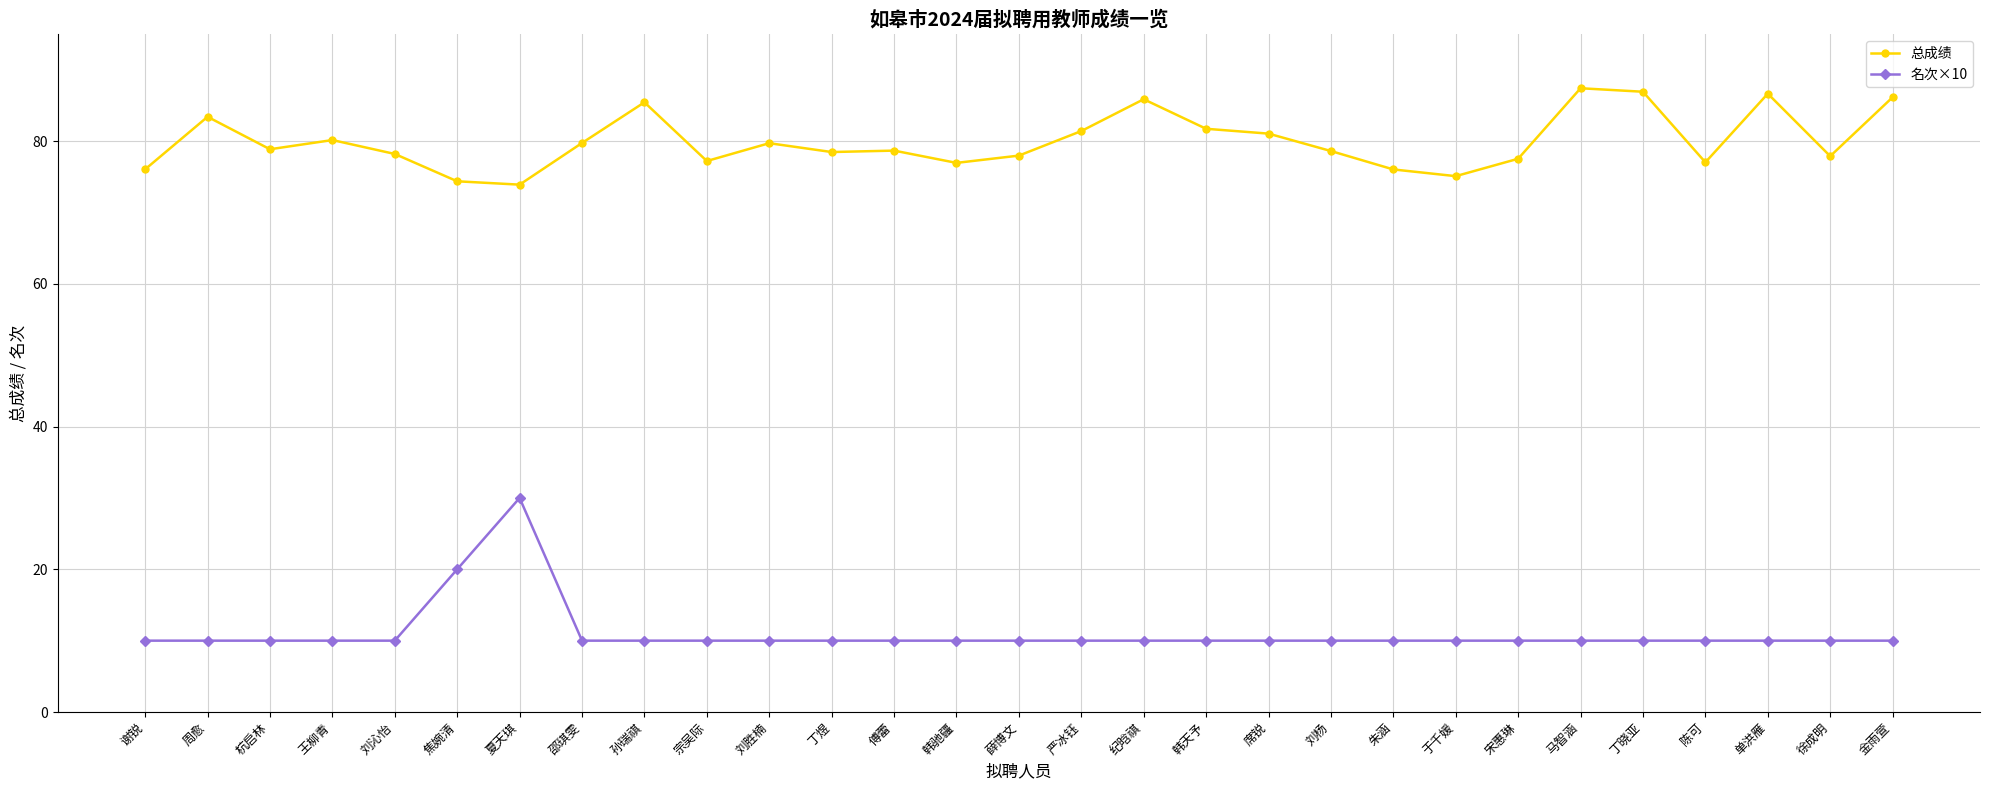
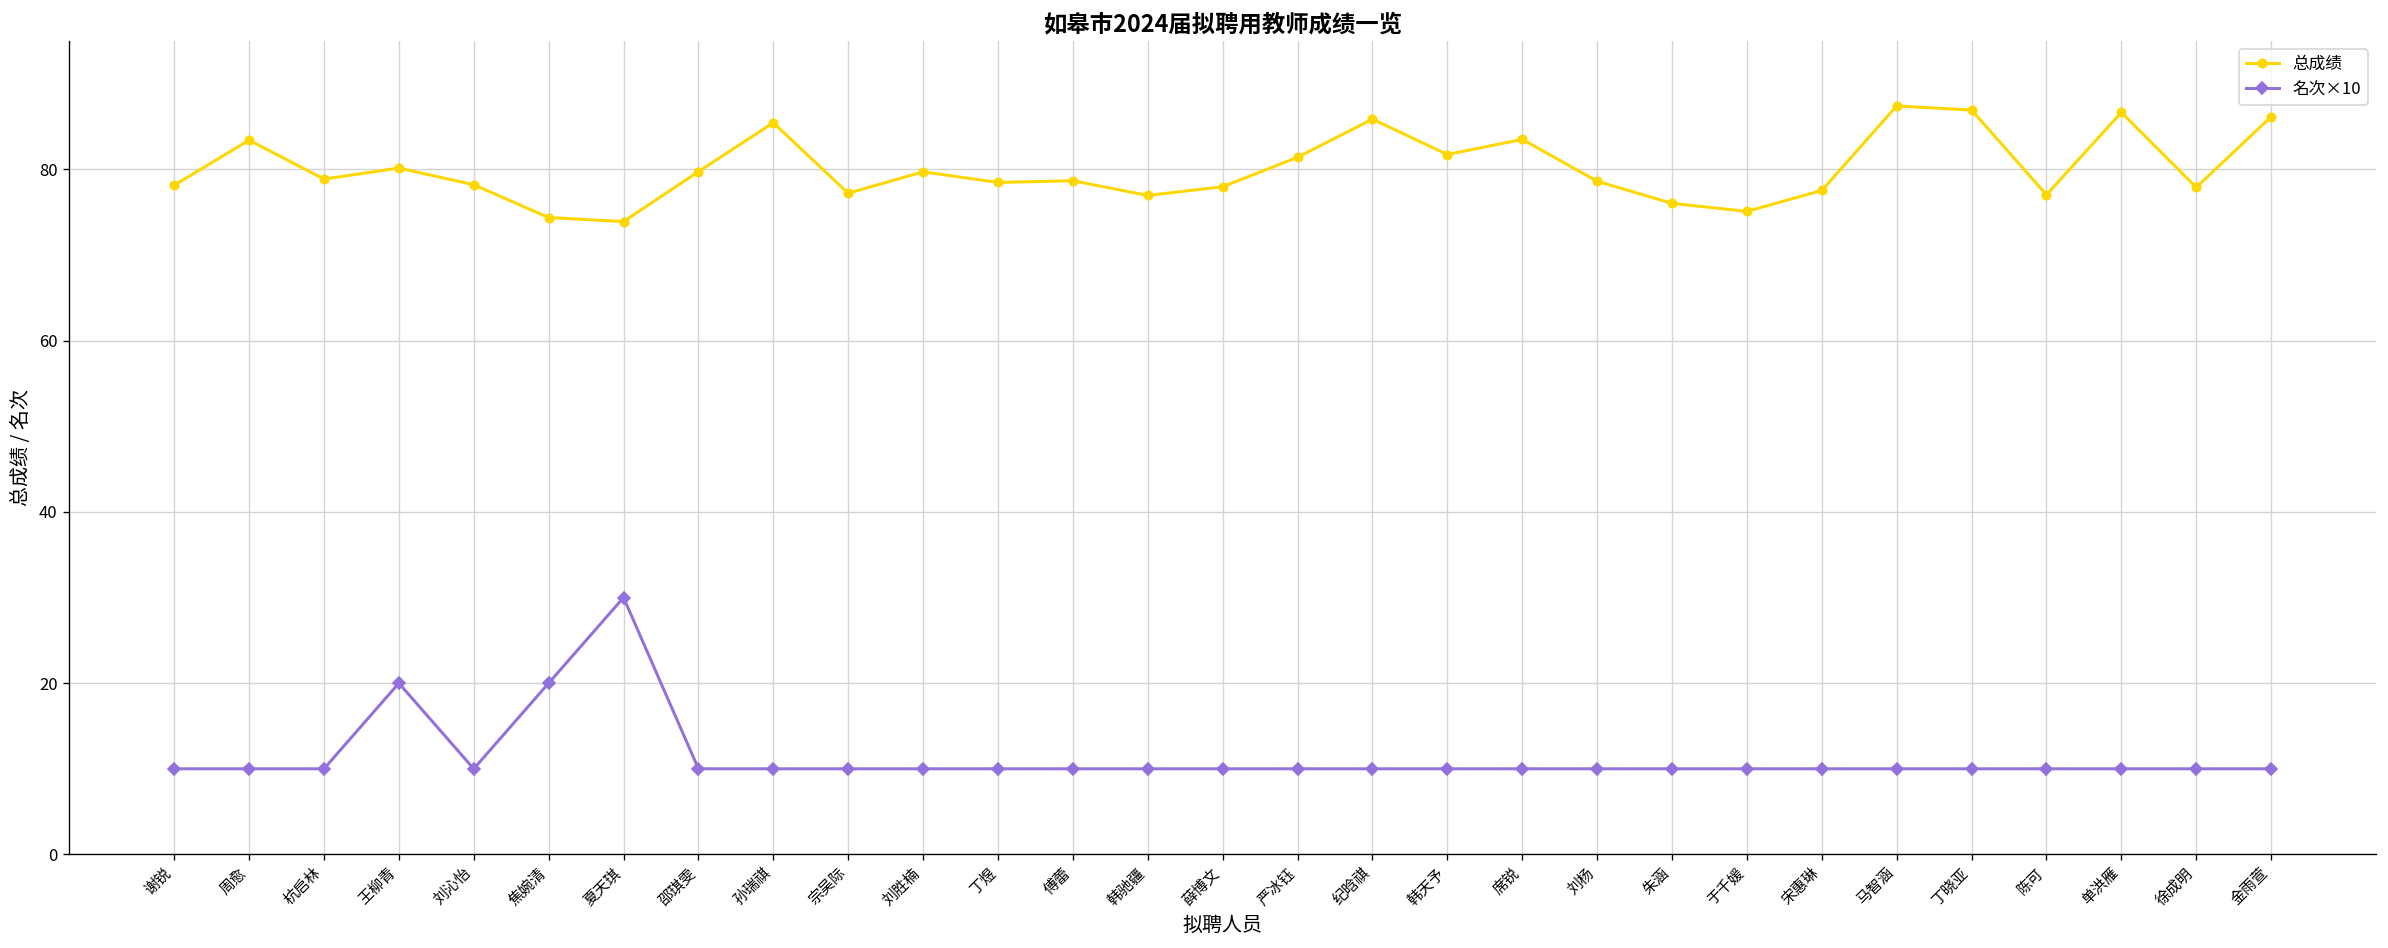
总成绩, 谢锐: 76 -> 78
名次×10, 王柳青: 10 -> 20
总成绩, 席锐: 81 -> 84
